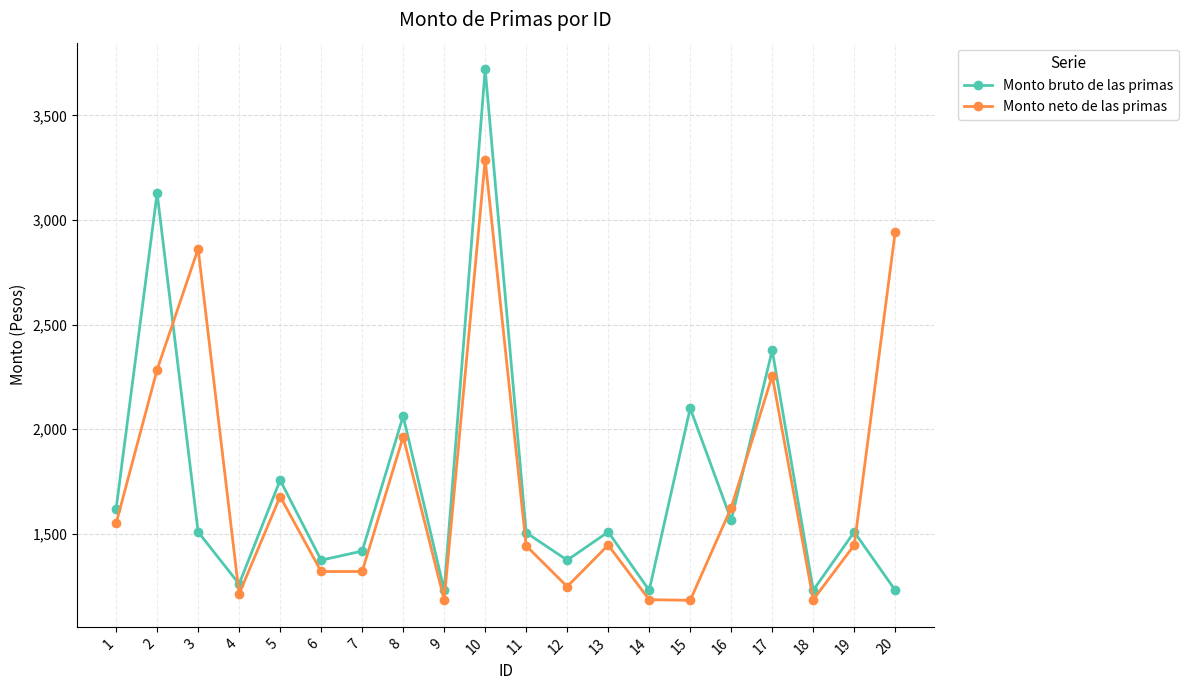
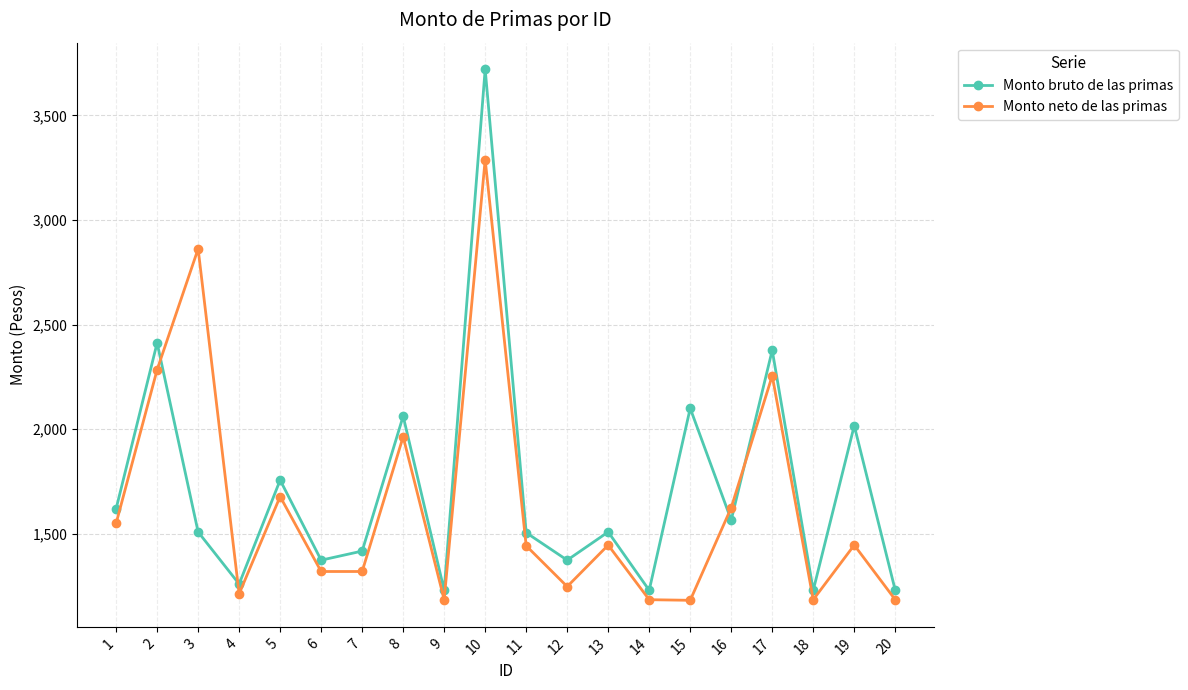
Monto bruto de las primas, 2: 3,130 -> 2,410
Monto bruto de las primas, 19: 1,510 -> 2,020
Monto neto de las primas, 20: 2,940 -> 1,180
